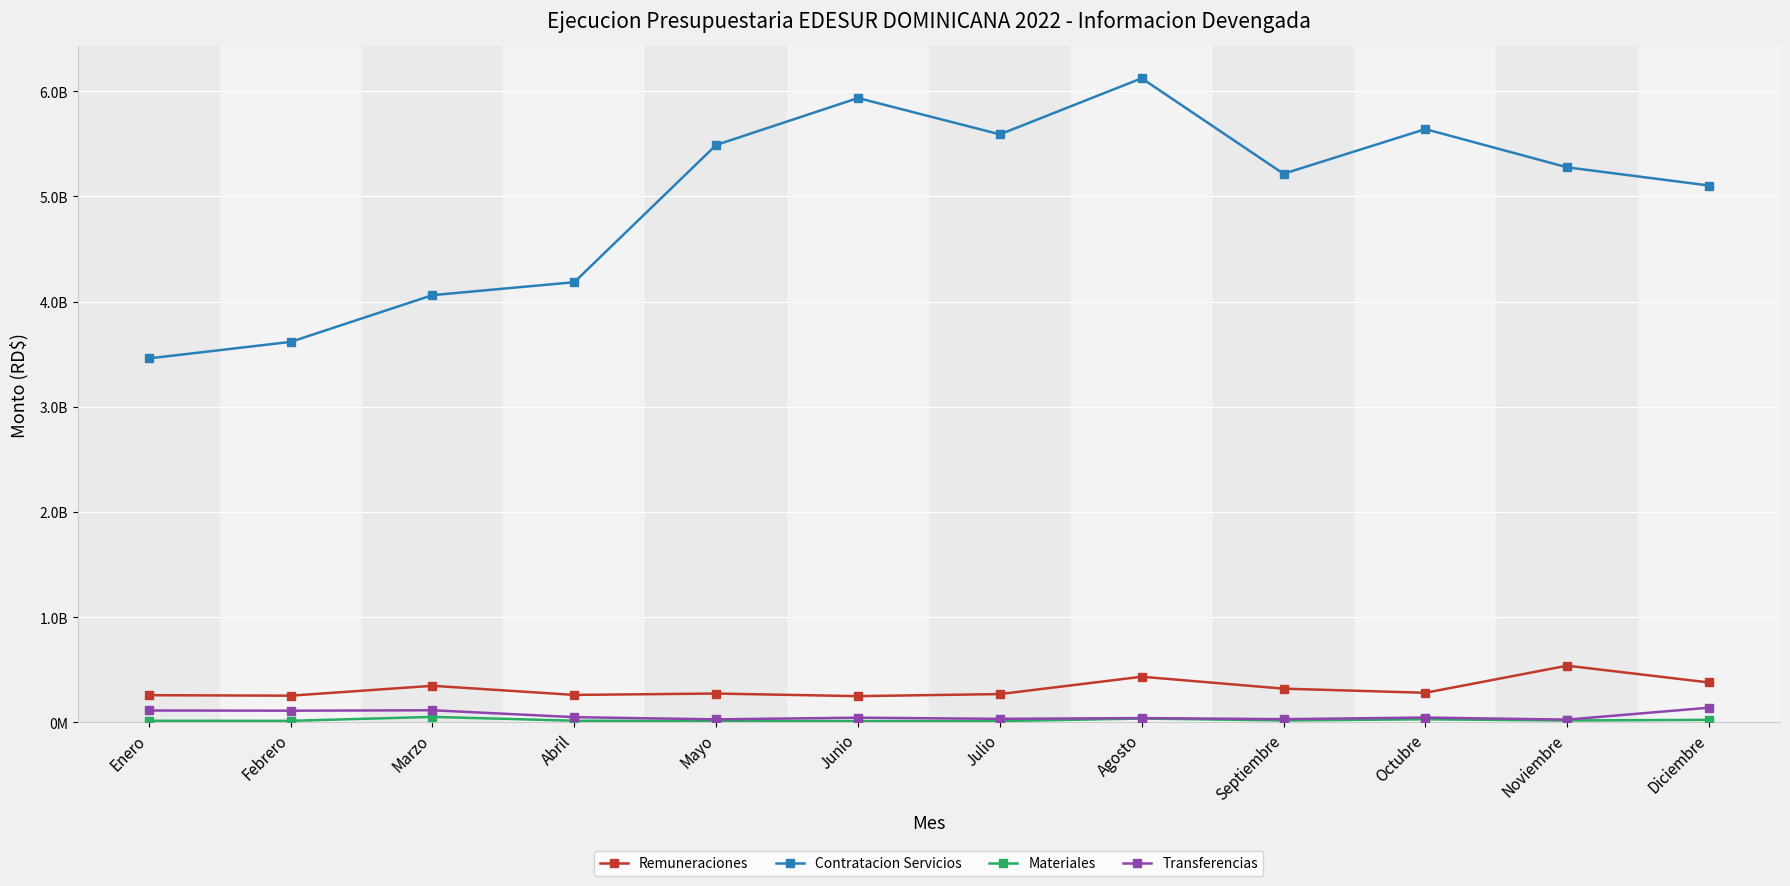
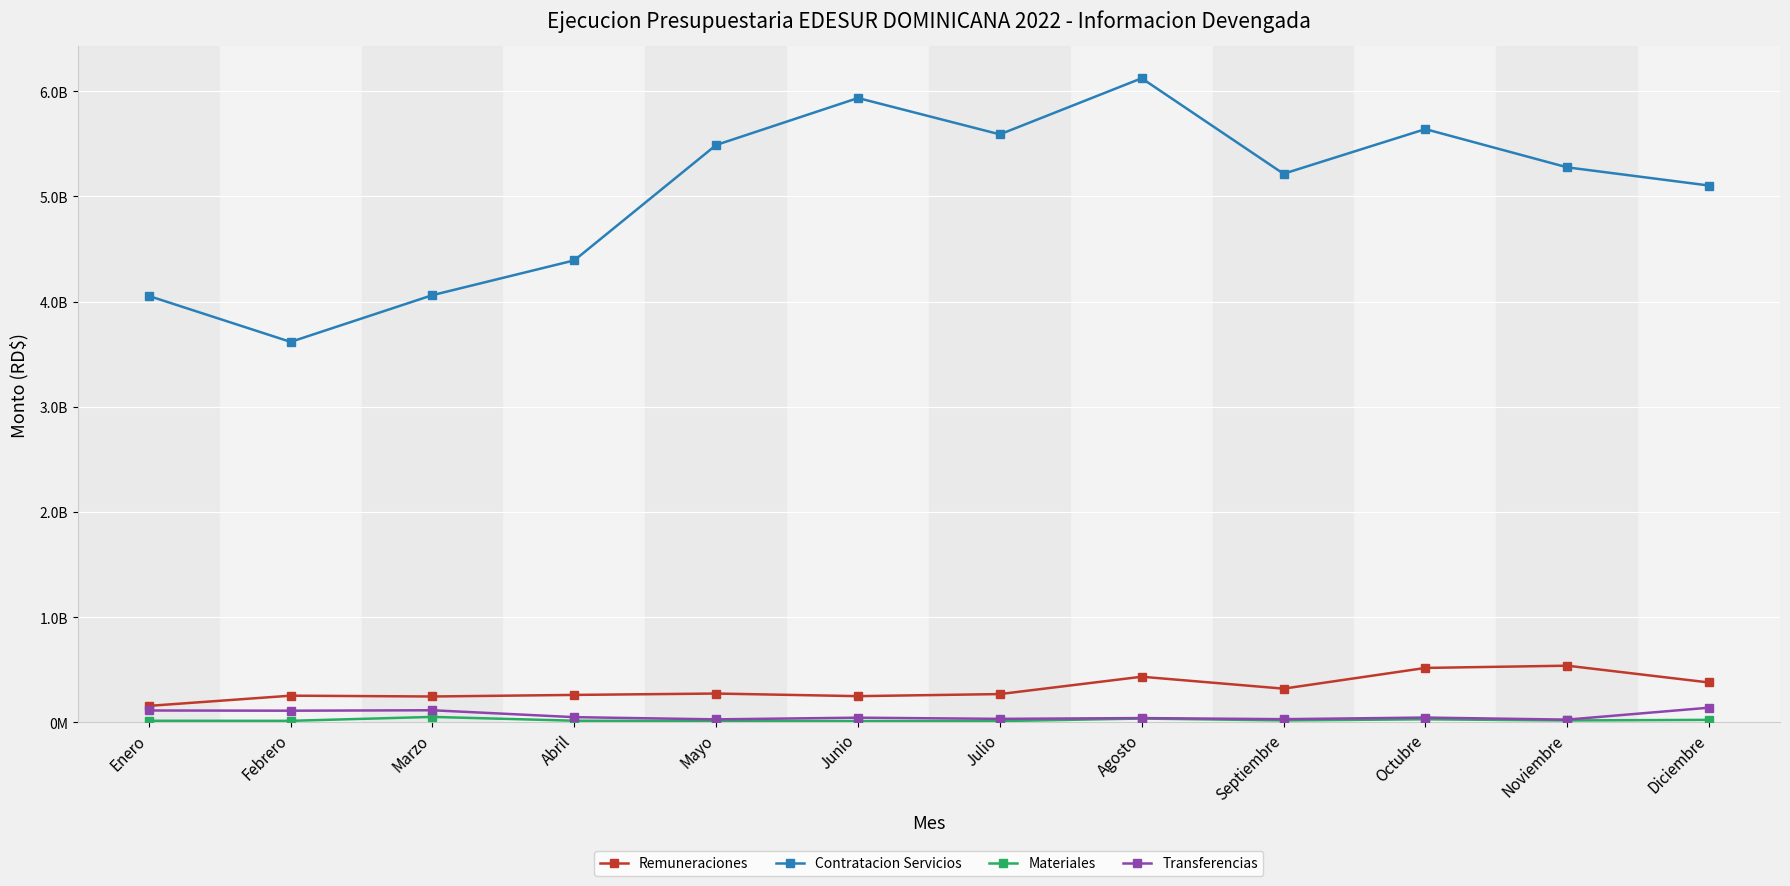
Remuneraciones, Enero: 260000000 -> 160000000
Contratacion Servicios, Enero: 3460000000 -> 4050000000
Remuneraciones, Marzo: 350000000 -> 240000000
Contratacion Servicios, Abril: 4180000000 -> 4390000000
Remuneraciones, Octubre: 280000000 -> 520000000
